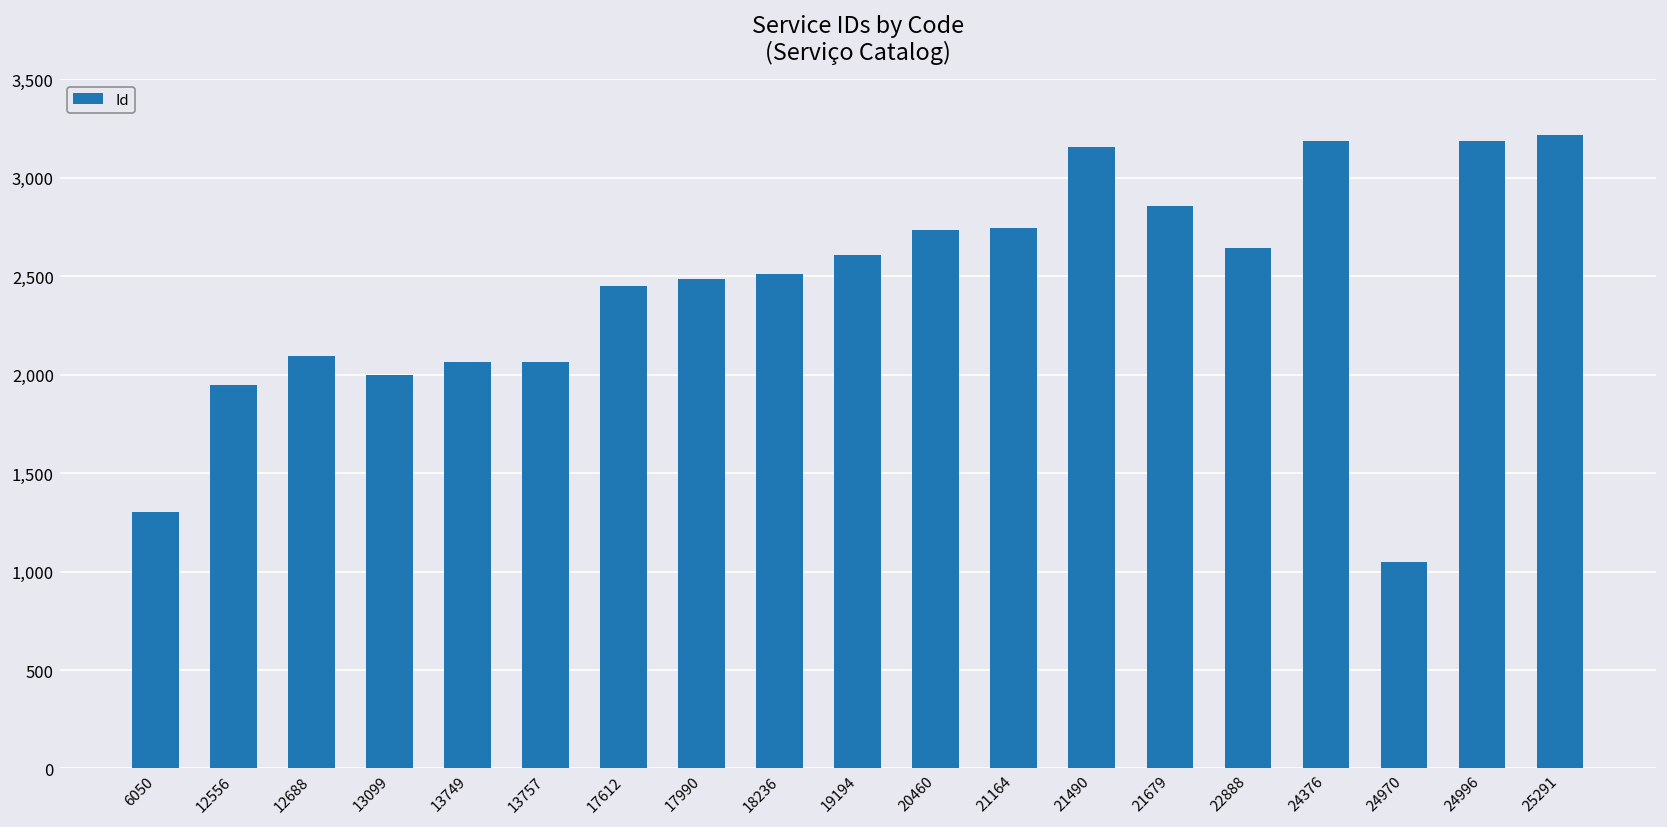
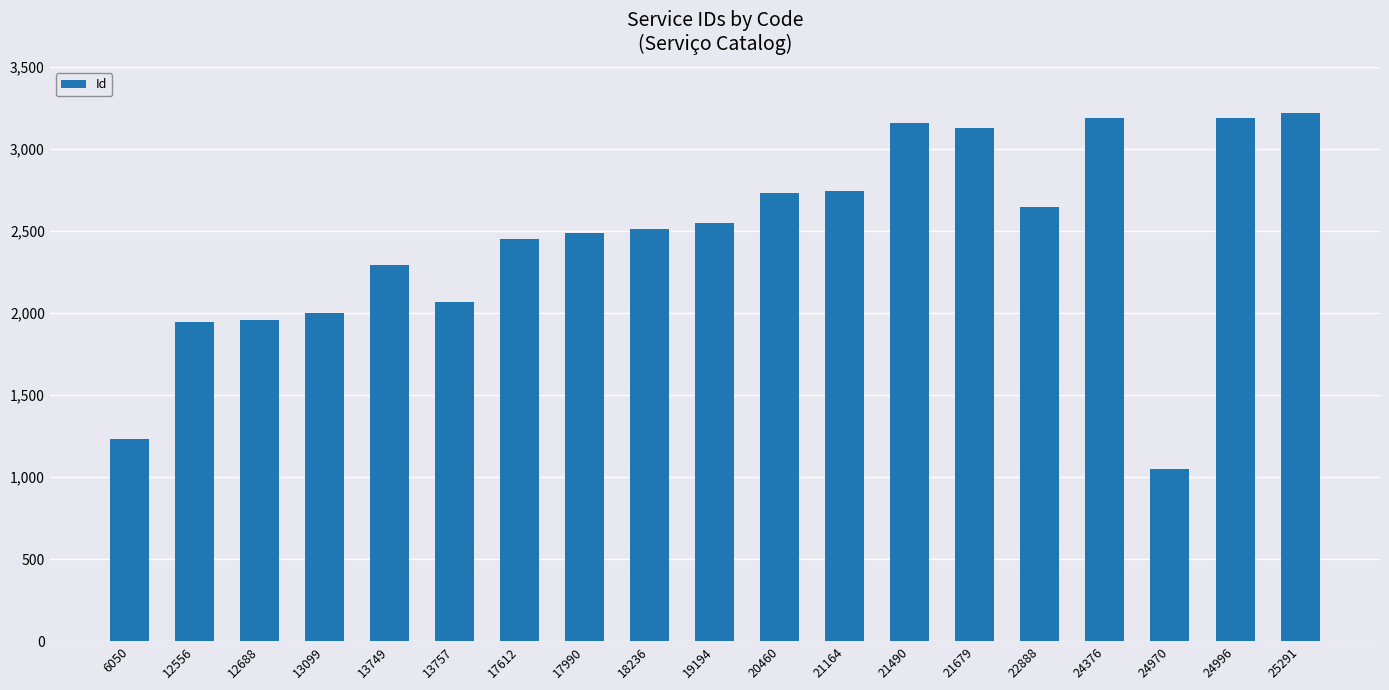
6050: 1,300 -> 1,230
12688: 2,100 -> 1,960
13749: 2,070 -> 2,290
19194: 2,610 -> 2,550
21679: 2,860 -> 3,130
